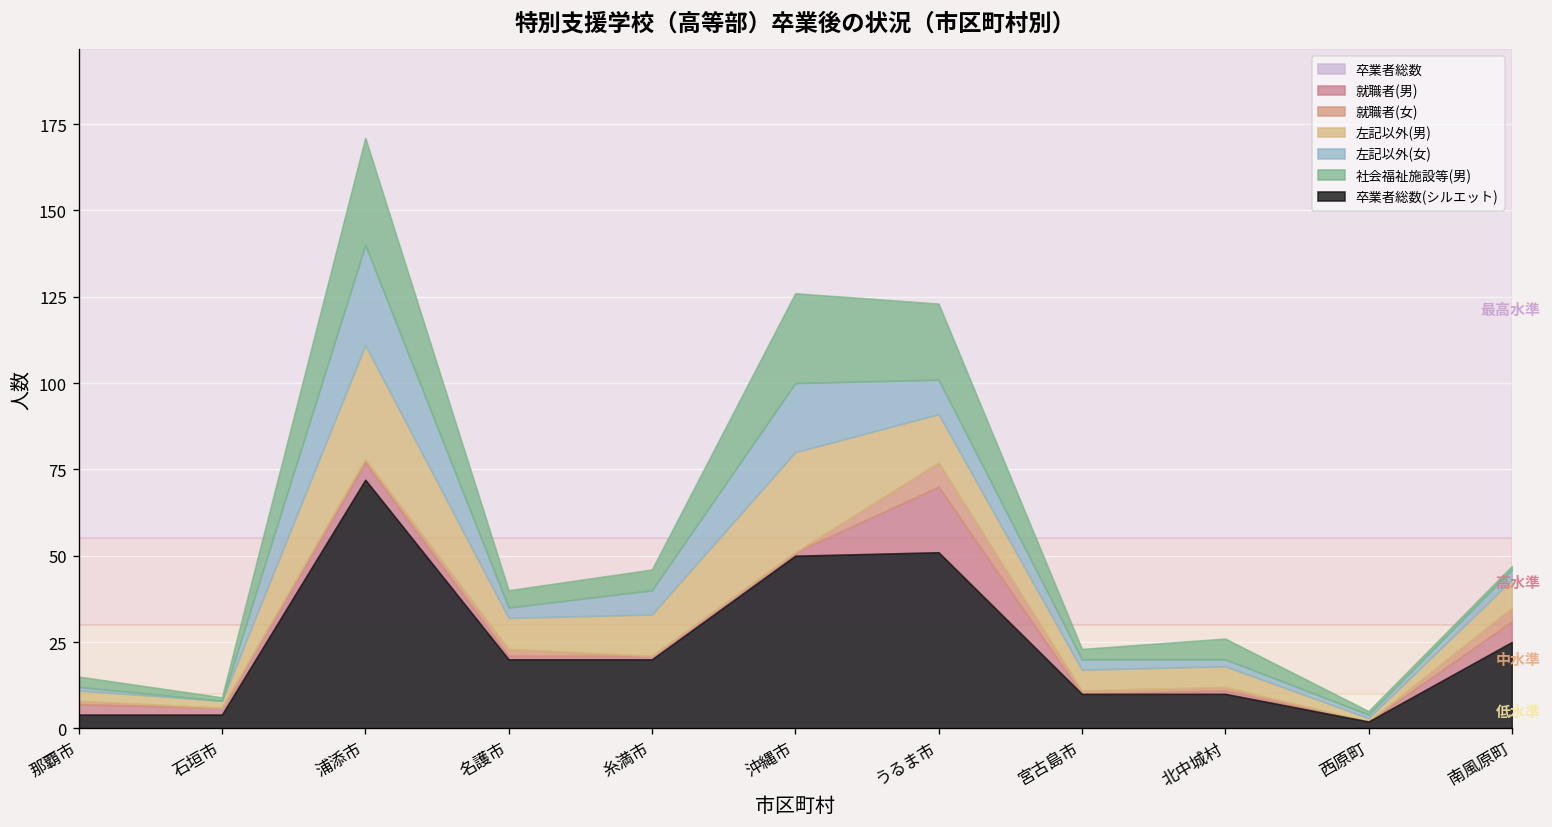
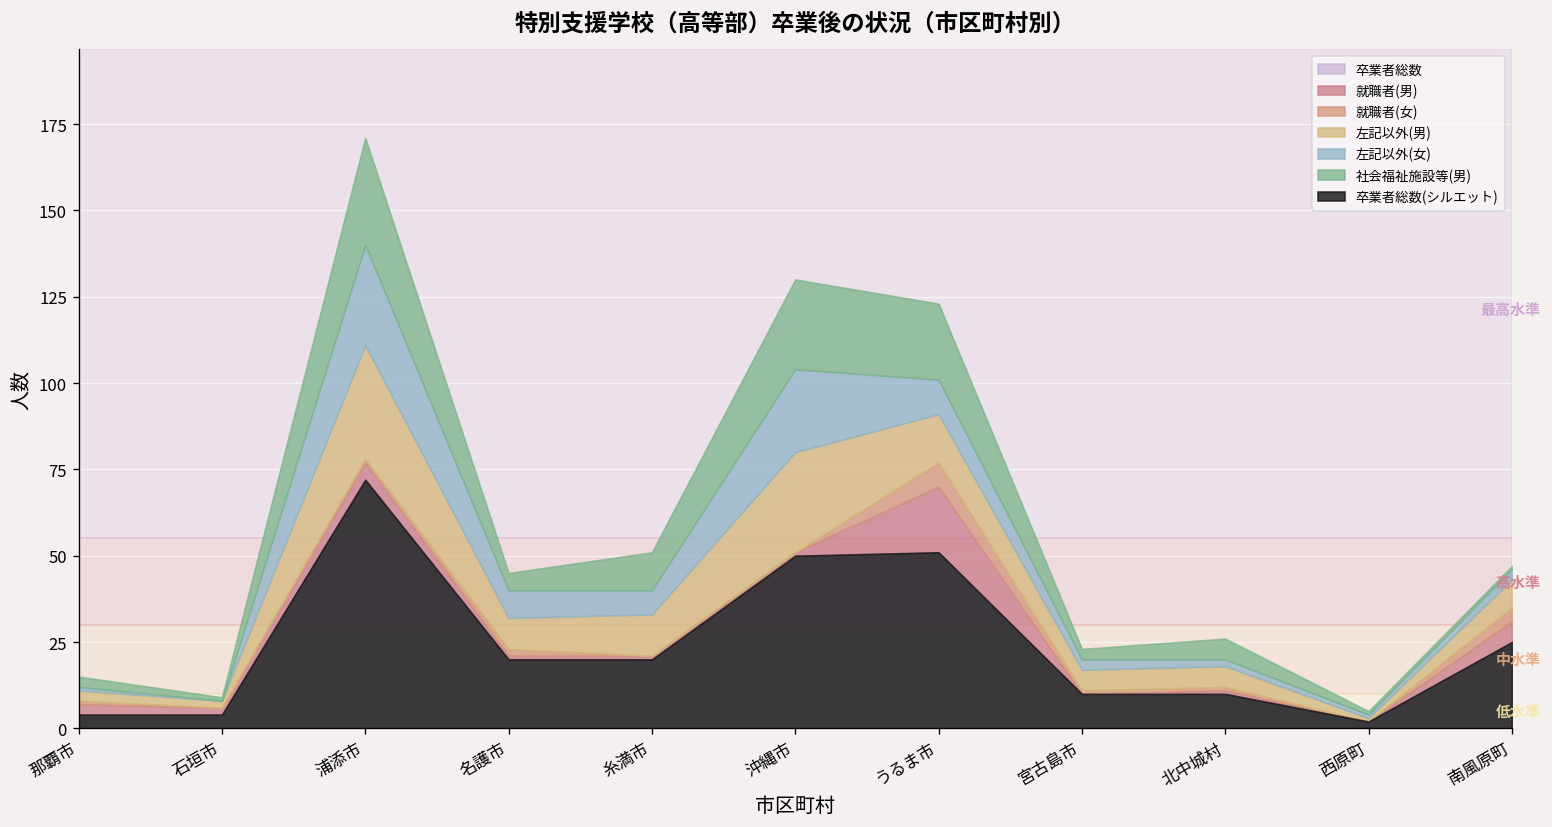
左記以外(女), 名護市: 3 -> 8
社会福祉施設等(男), 糸満市: 6 -> 11
左記以外(女), 沖縄市: 20 -> 24
